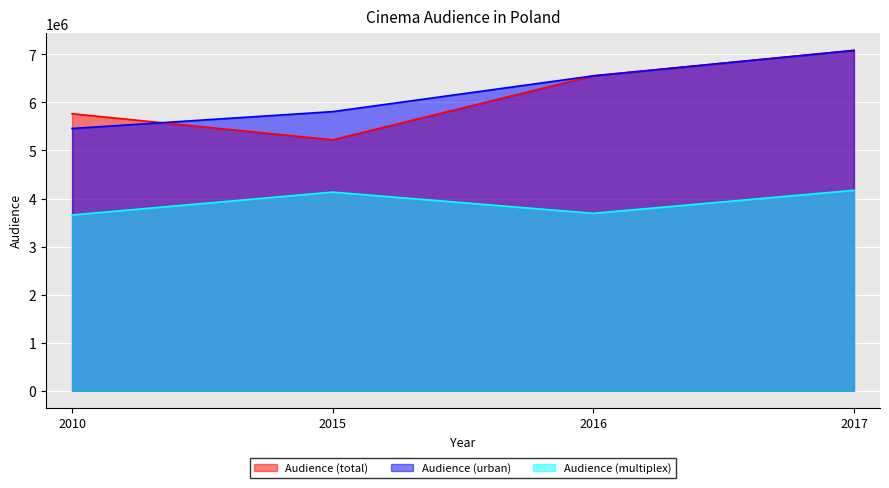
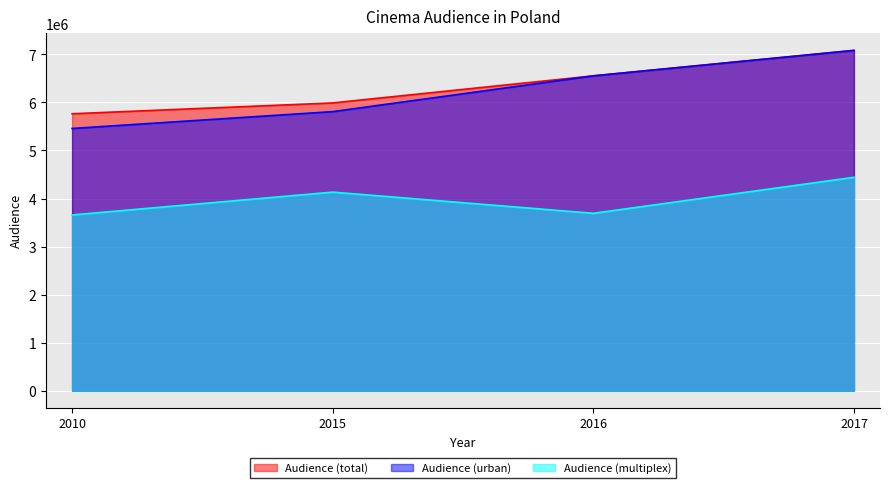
Audience (total), 2015: 5200000 -> 6000000
Audience (multiplex), 2017: 4200000 -> 4400000
